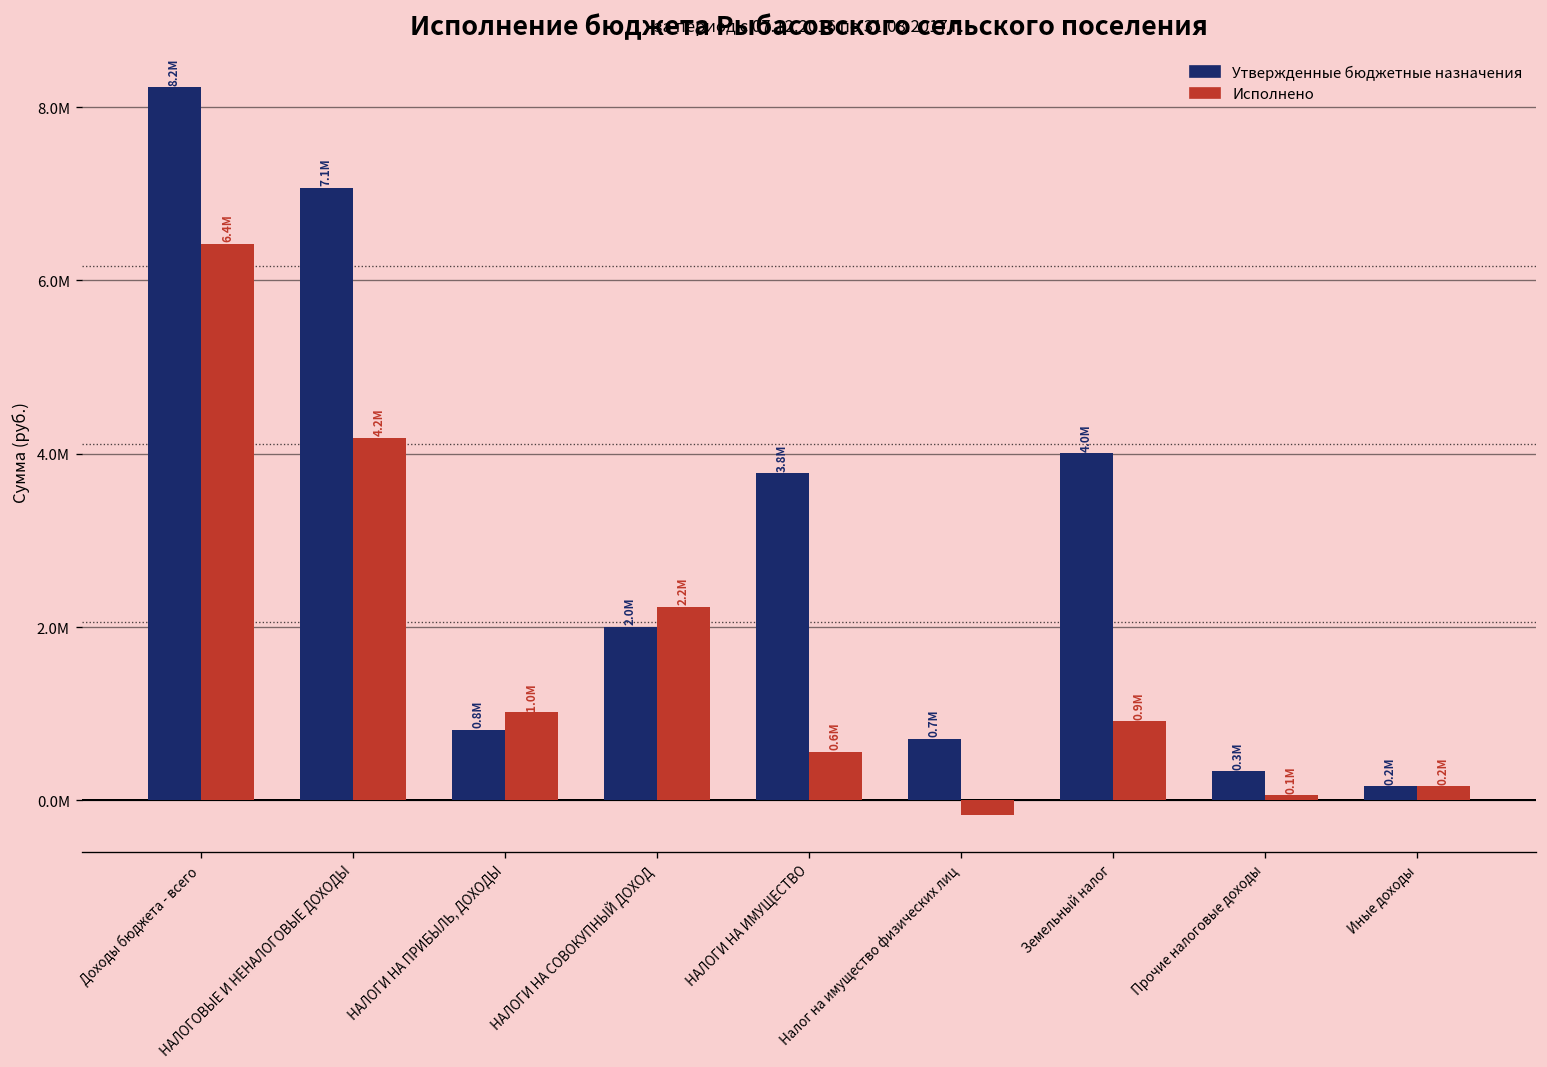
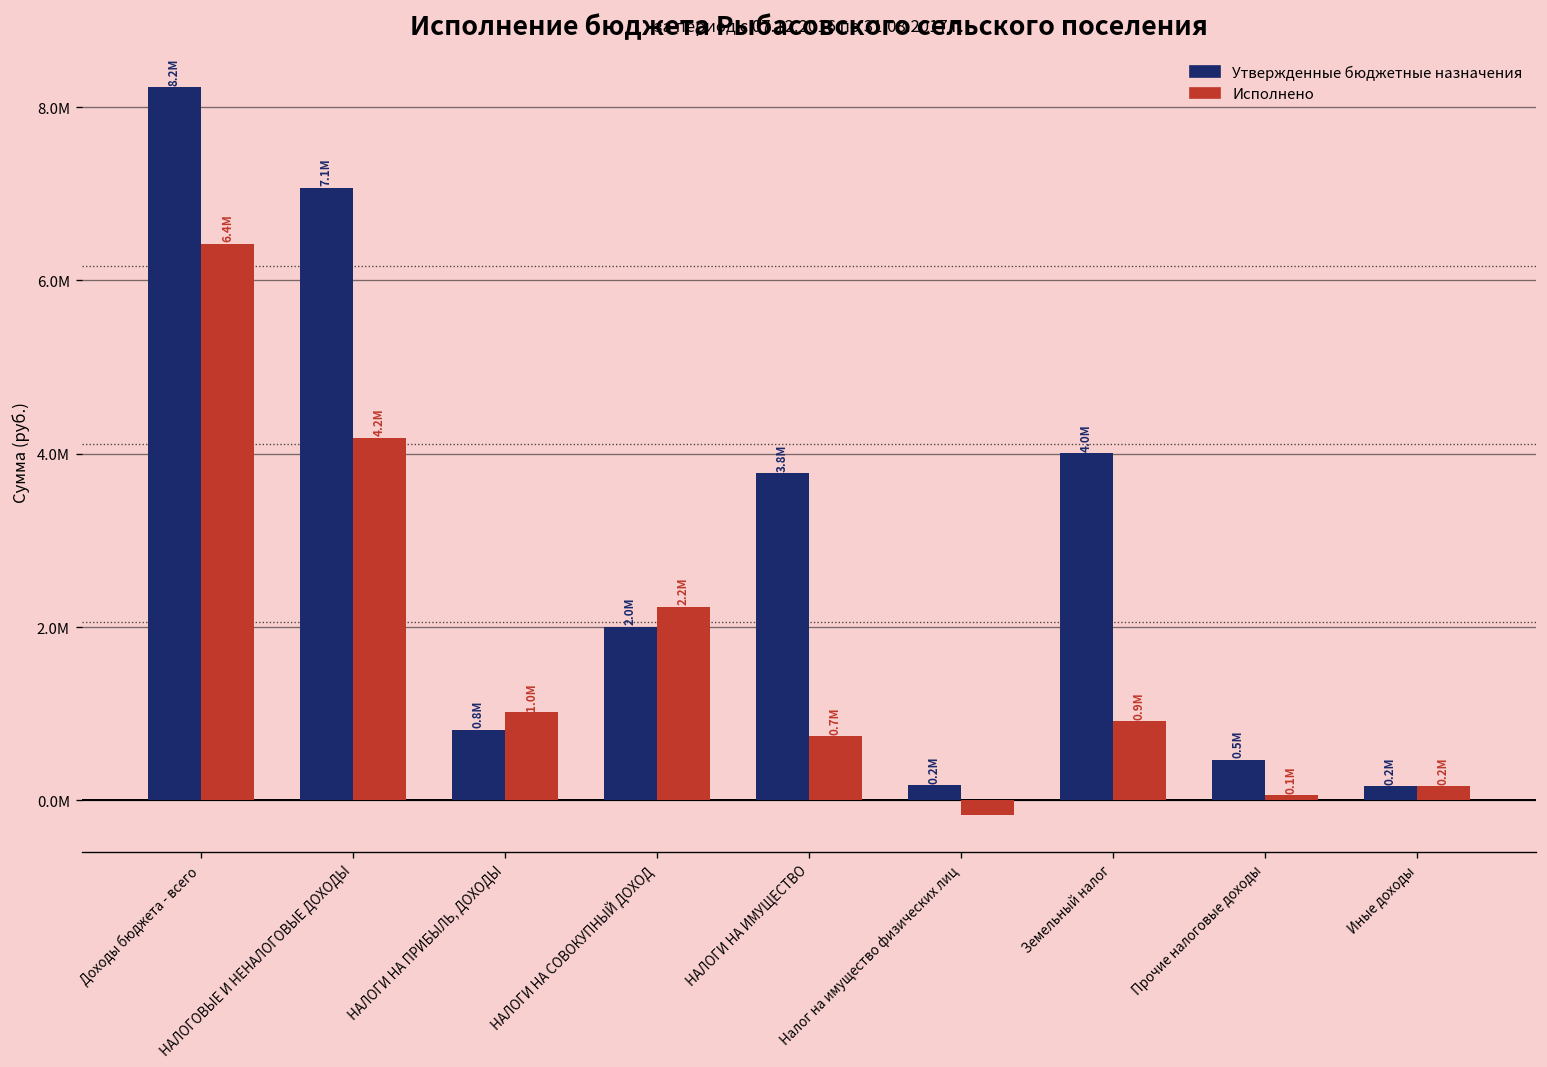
Исполнено, НАЛОГИ НА ИМУЩЕСТВО: 0.6M -> 0.7M
Утвержденные бюджетные назначения, Налог на имущество физических лиц: 0.7M -> 0.2M
Утвержденные бюджетные назначения, Прочие налоговые доходы: 0.3M -> 0.5M
